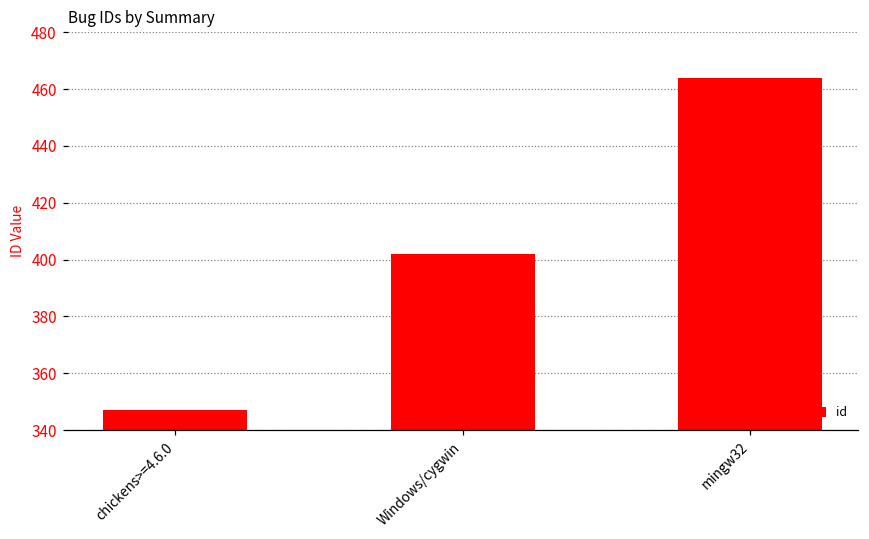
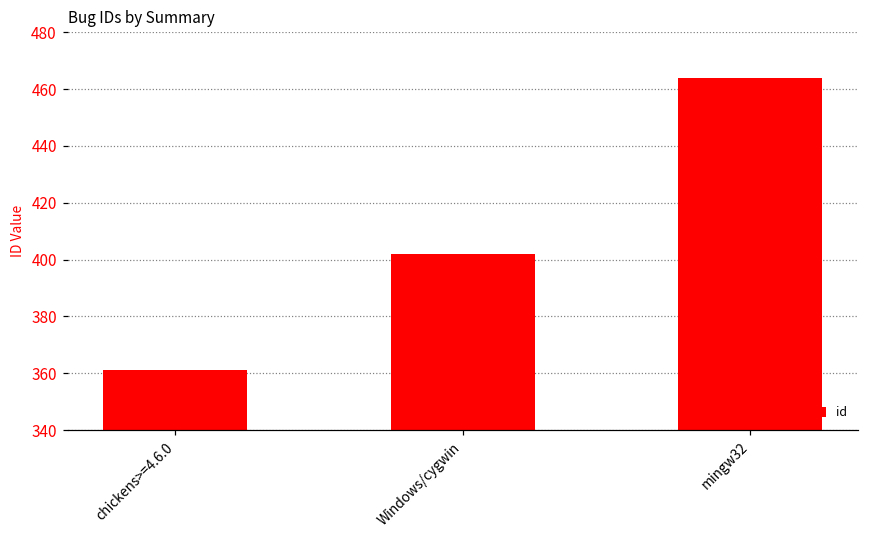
chickens>=4.6.0: 347 -> 361
